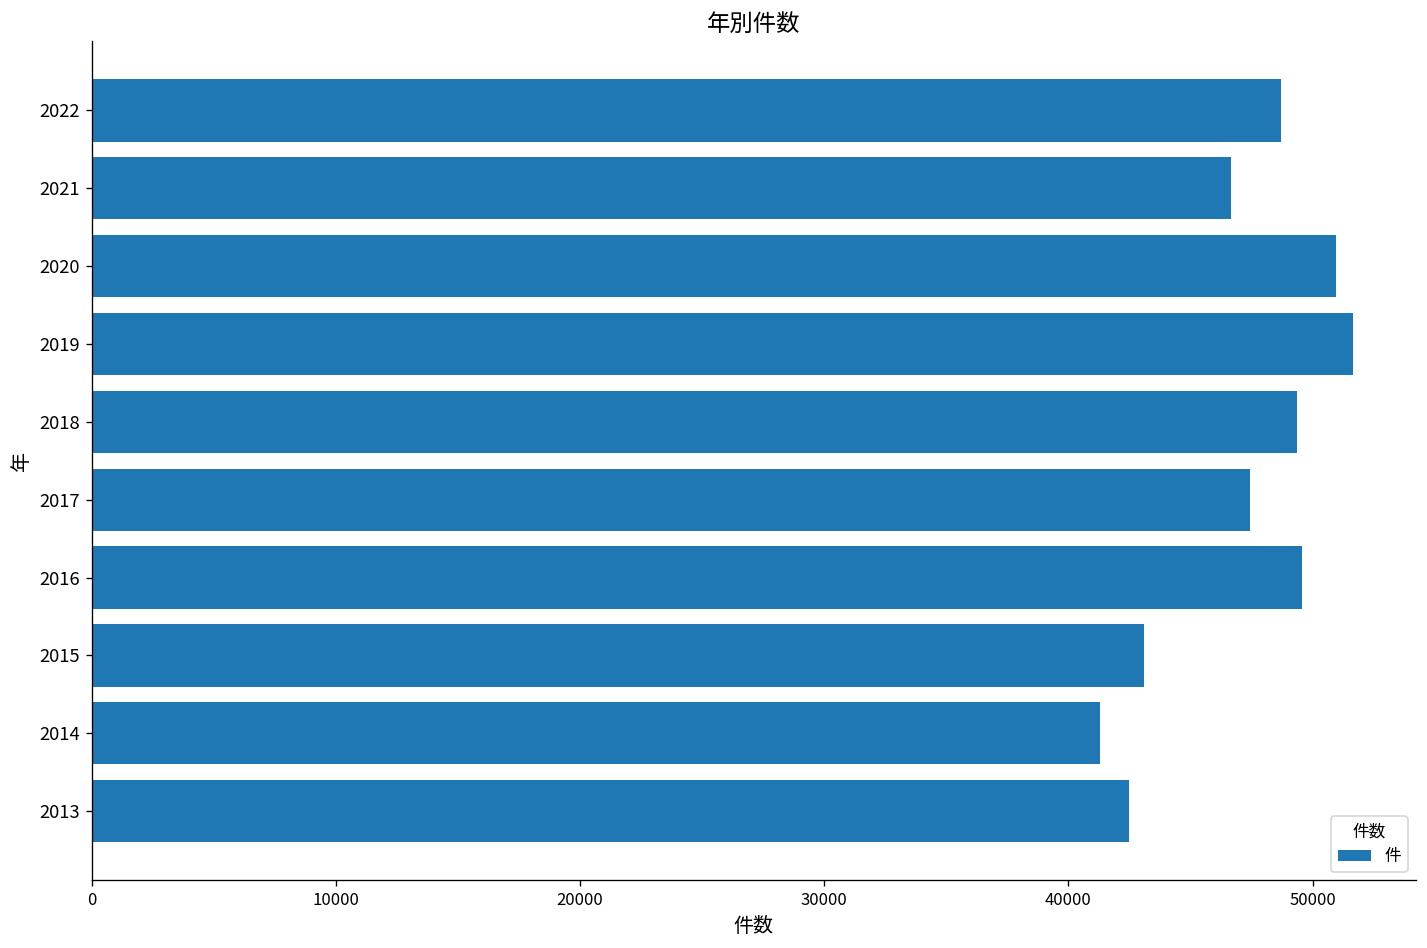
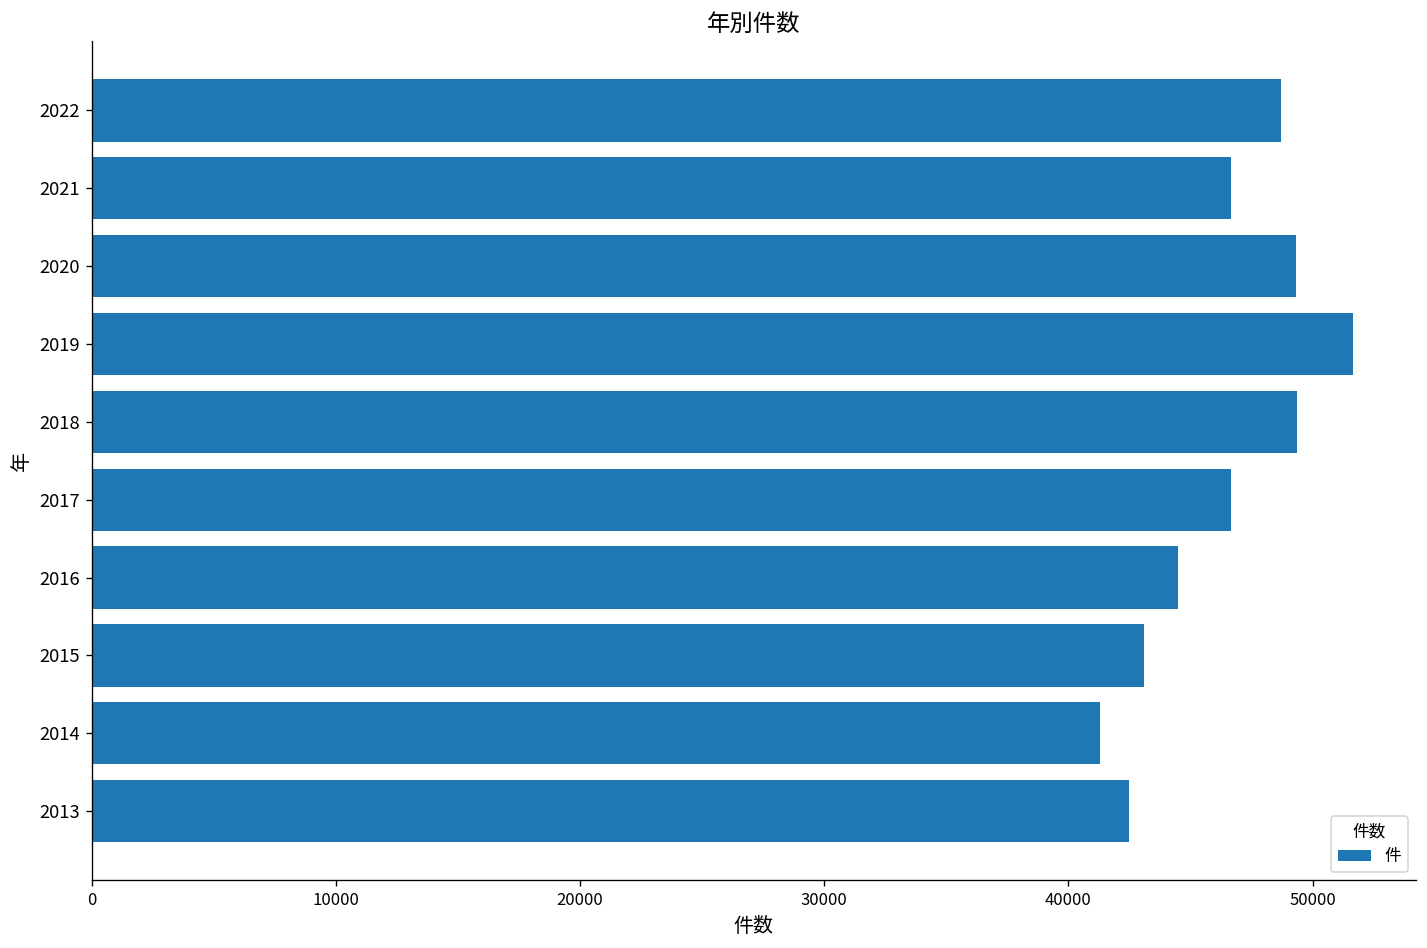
2020: 51000 -> 49300
2017: 47400 -> 46700
2016: 49600 -> 44500
